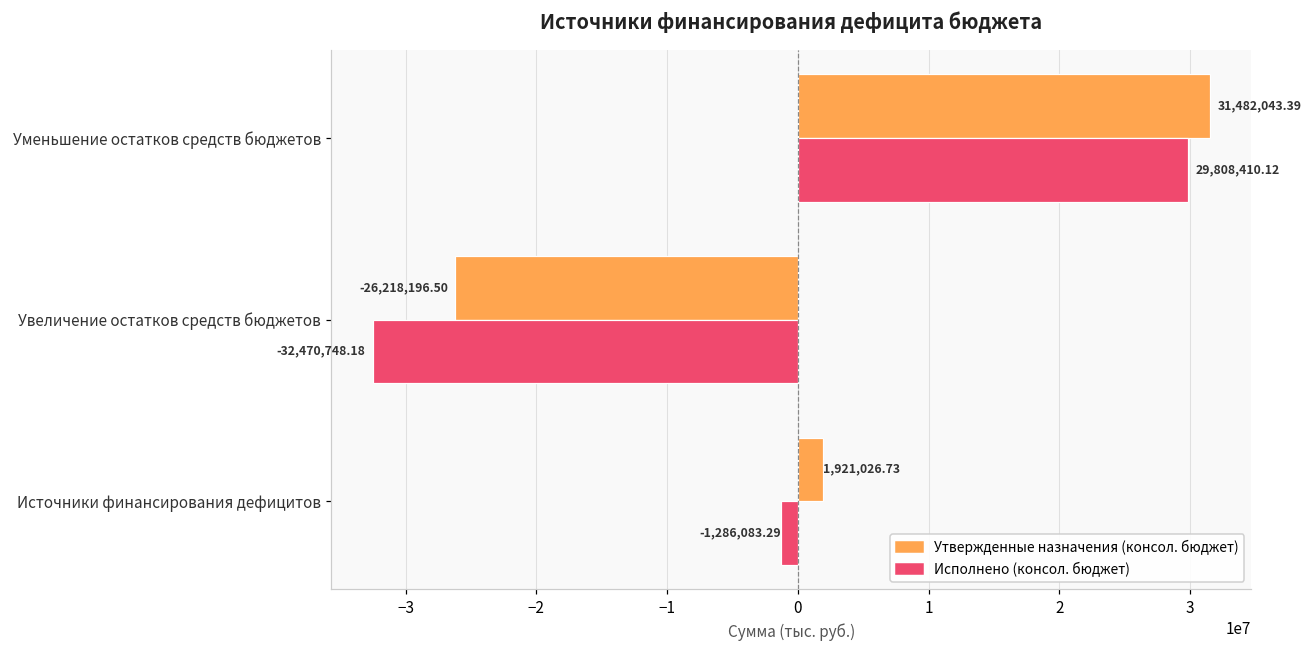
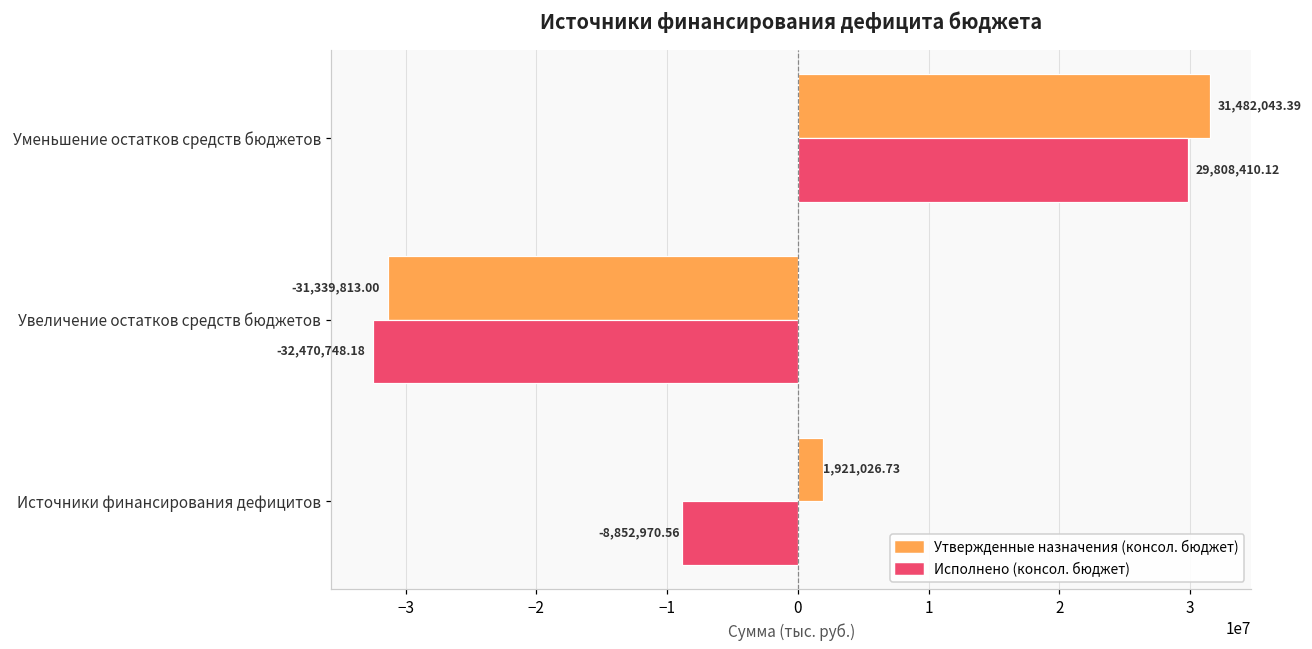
Утвержденные назначения (консол. бюджет), Увеличение остатков средств бюджетов: -26,218,196.50 -> -31,339,813.00
Исполнено (консол. бюджет), Источники финансирования дефицитов: -1,286,083.29 -> -8,852,970.56
